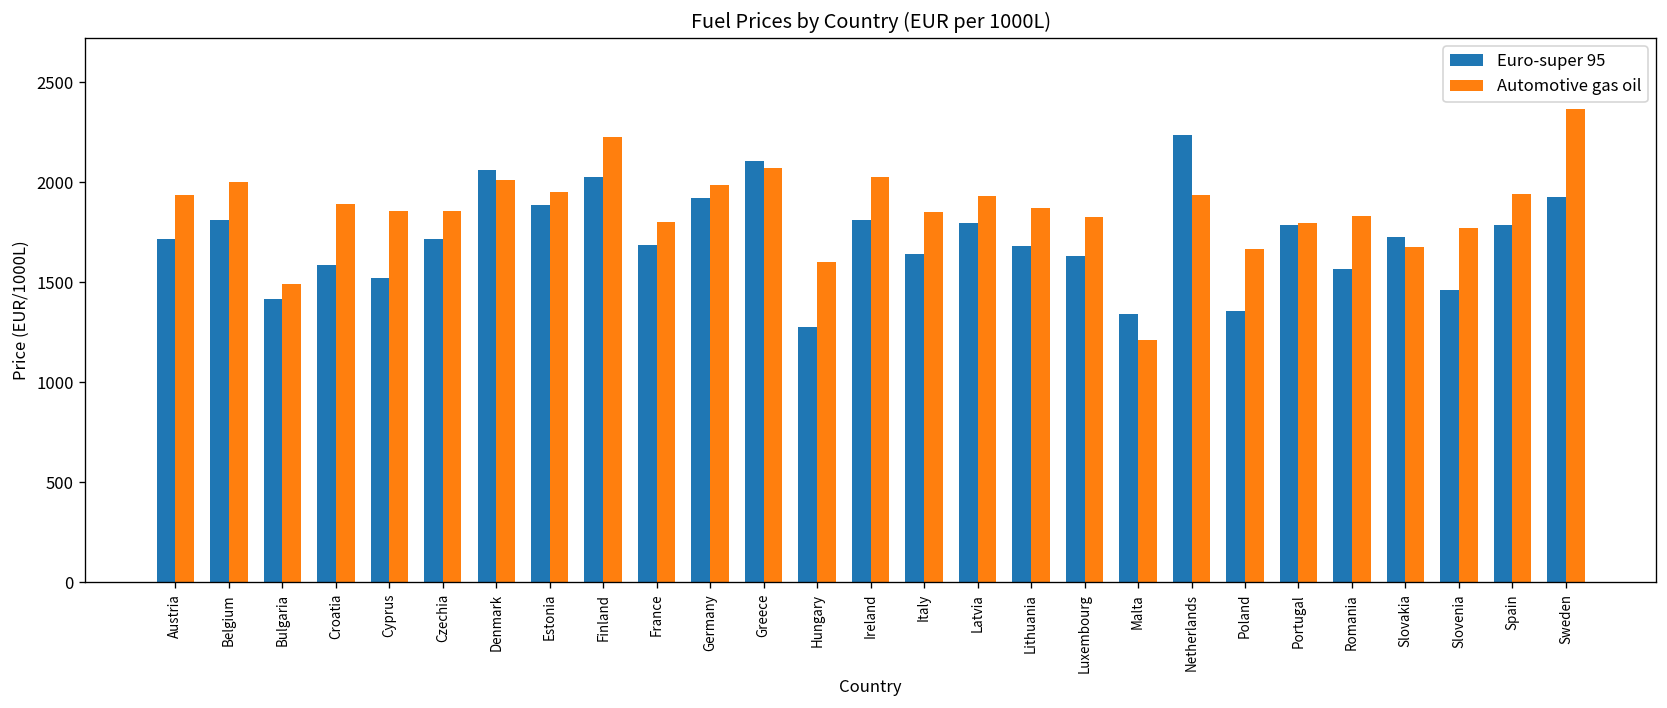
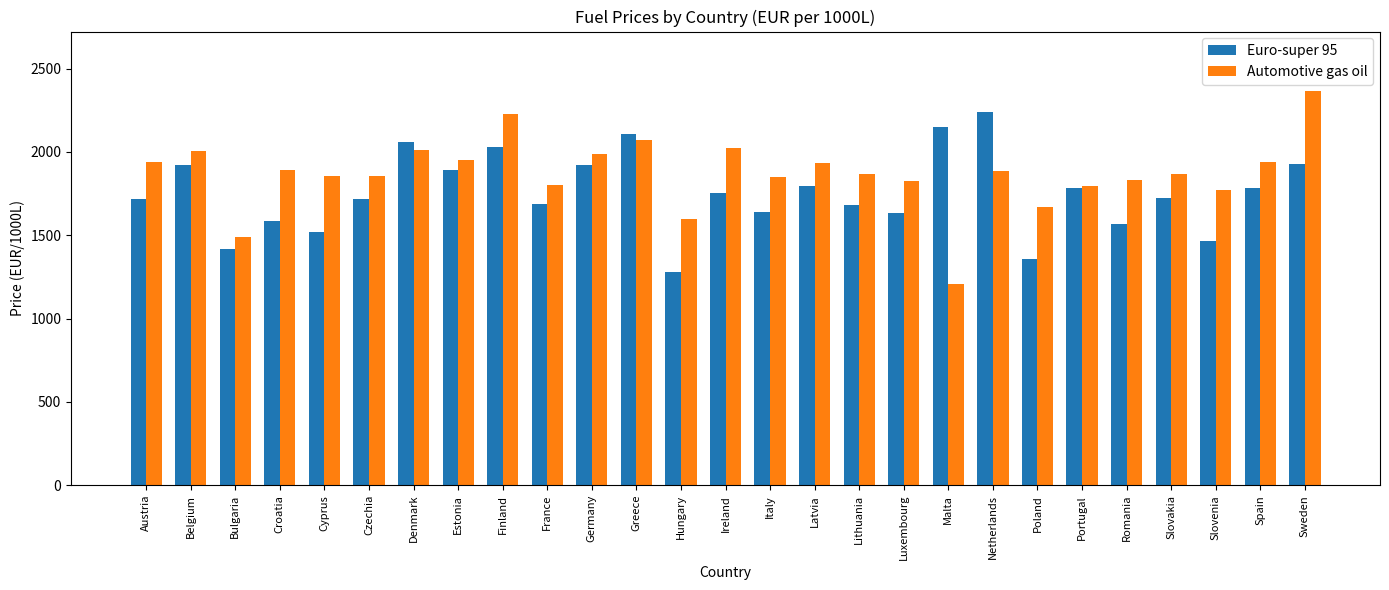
Euro-super 95, Belgium: 1810 -> 1920
Euro-super 95, Ireland: 1810 -> 1750
Euro-super 95, Malta: 1340 -> 2150
Automotive gas oil, Netherlands: 1940 -> 1890
Automotive gas oil, Slovakia: 1680 -> 1870
